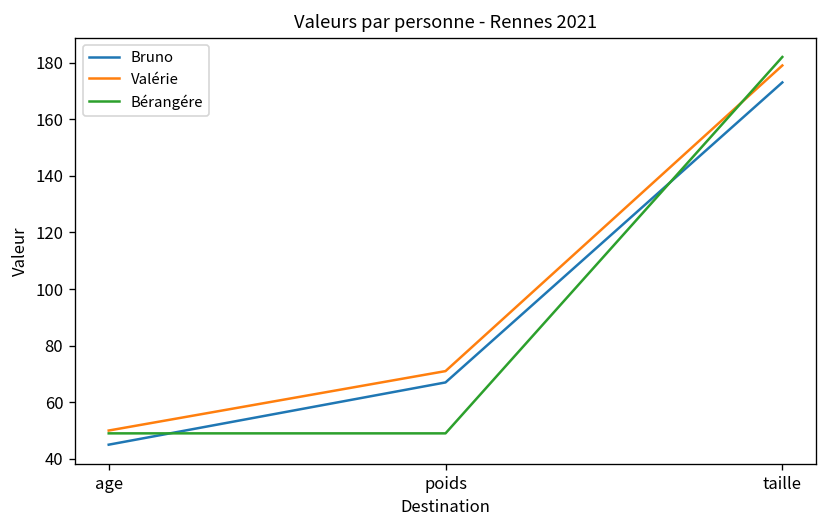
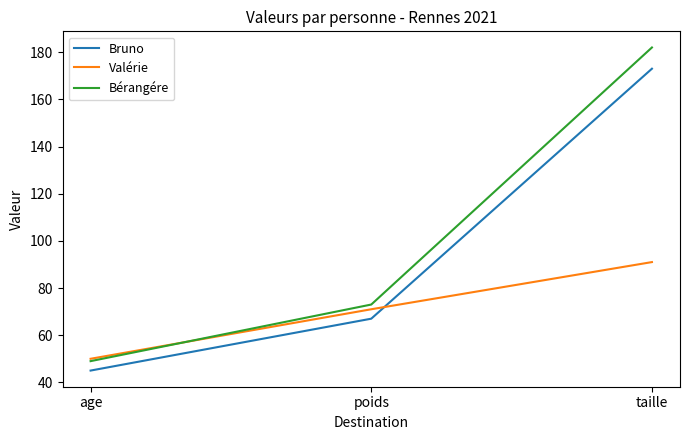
Bérangére, poids: 49 -> 73
Valérie, taille: 179 -> 91
